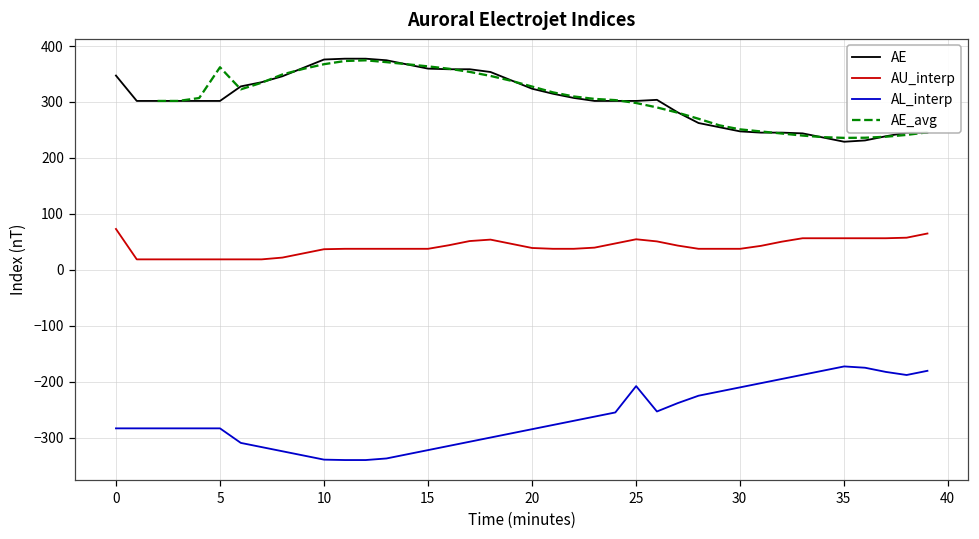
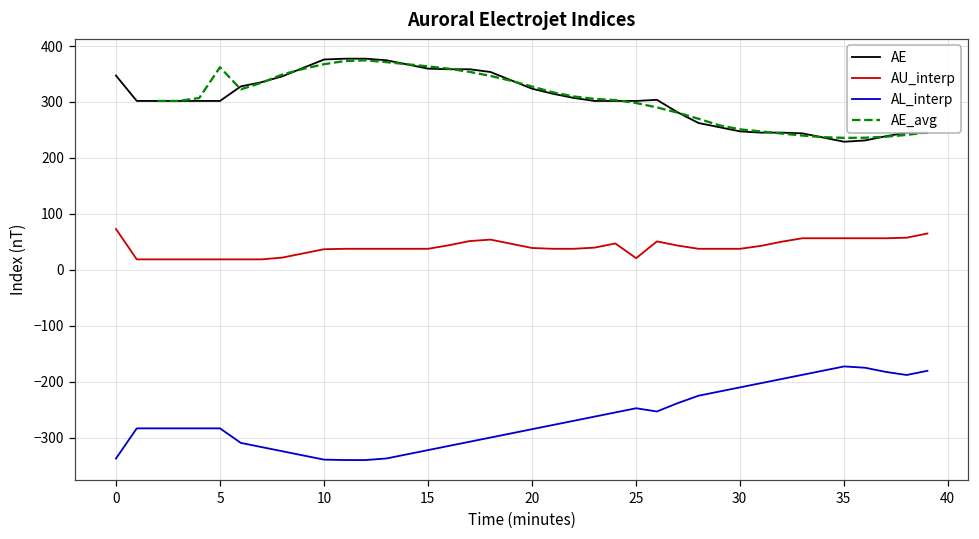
AL_interp, 0: -280 -> -340
AU_interp, 25: 50 -> 20
AL_interp, 25: -210 -> -250
